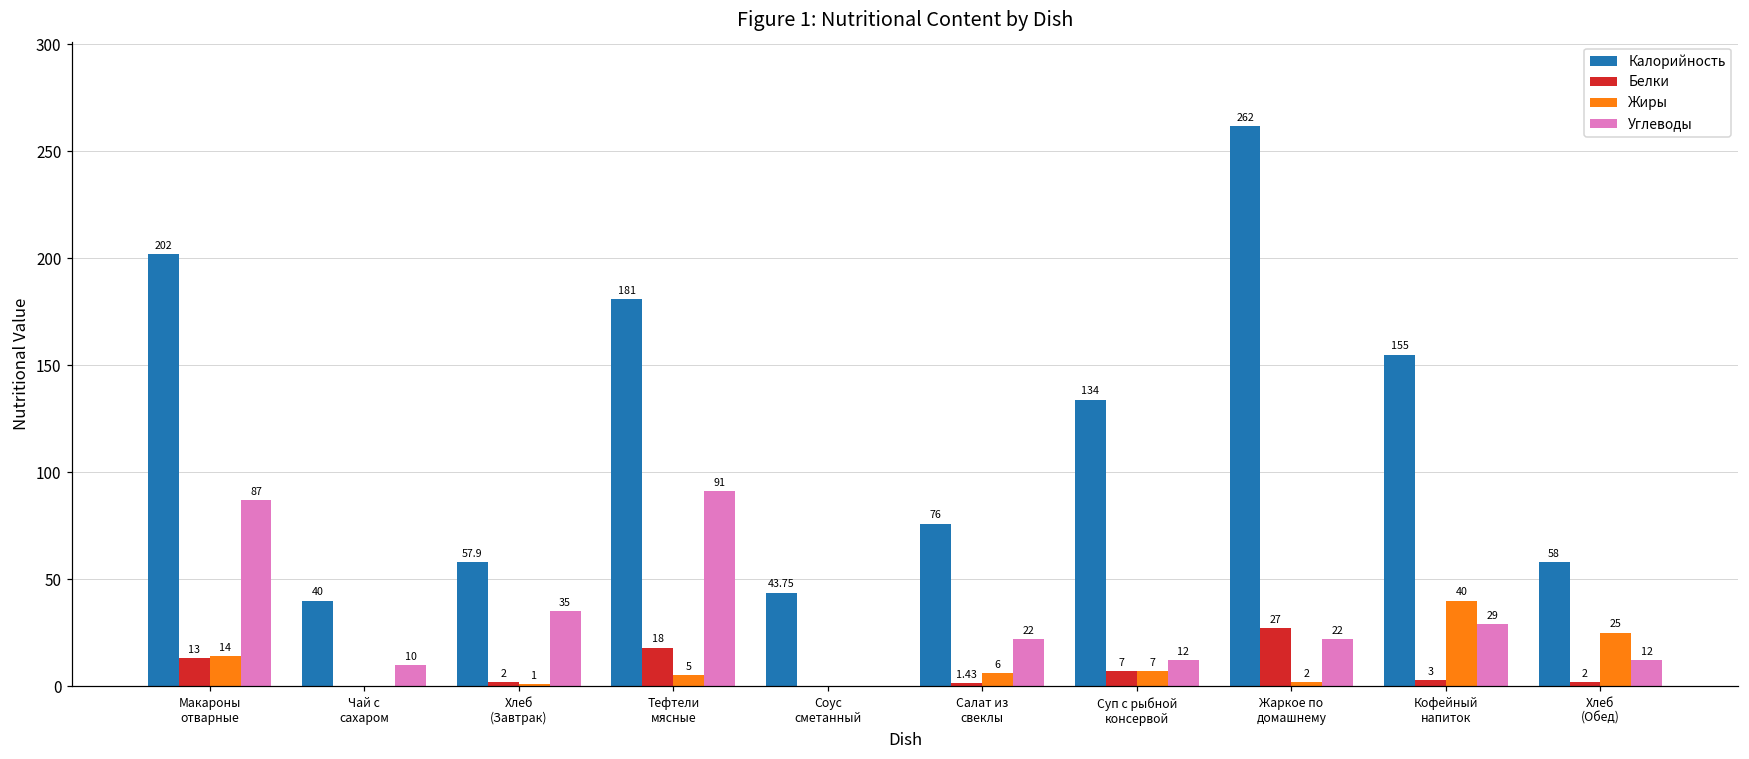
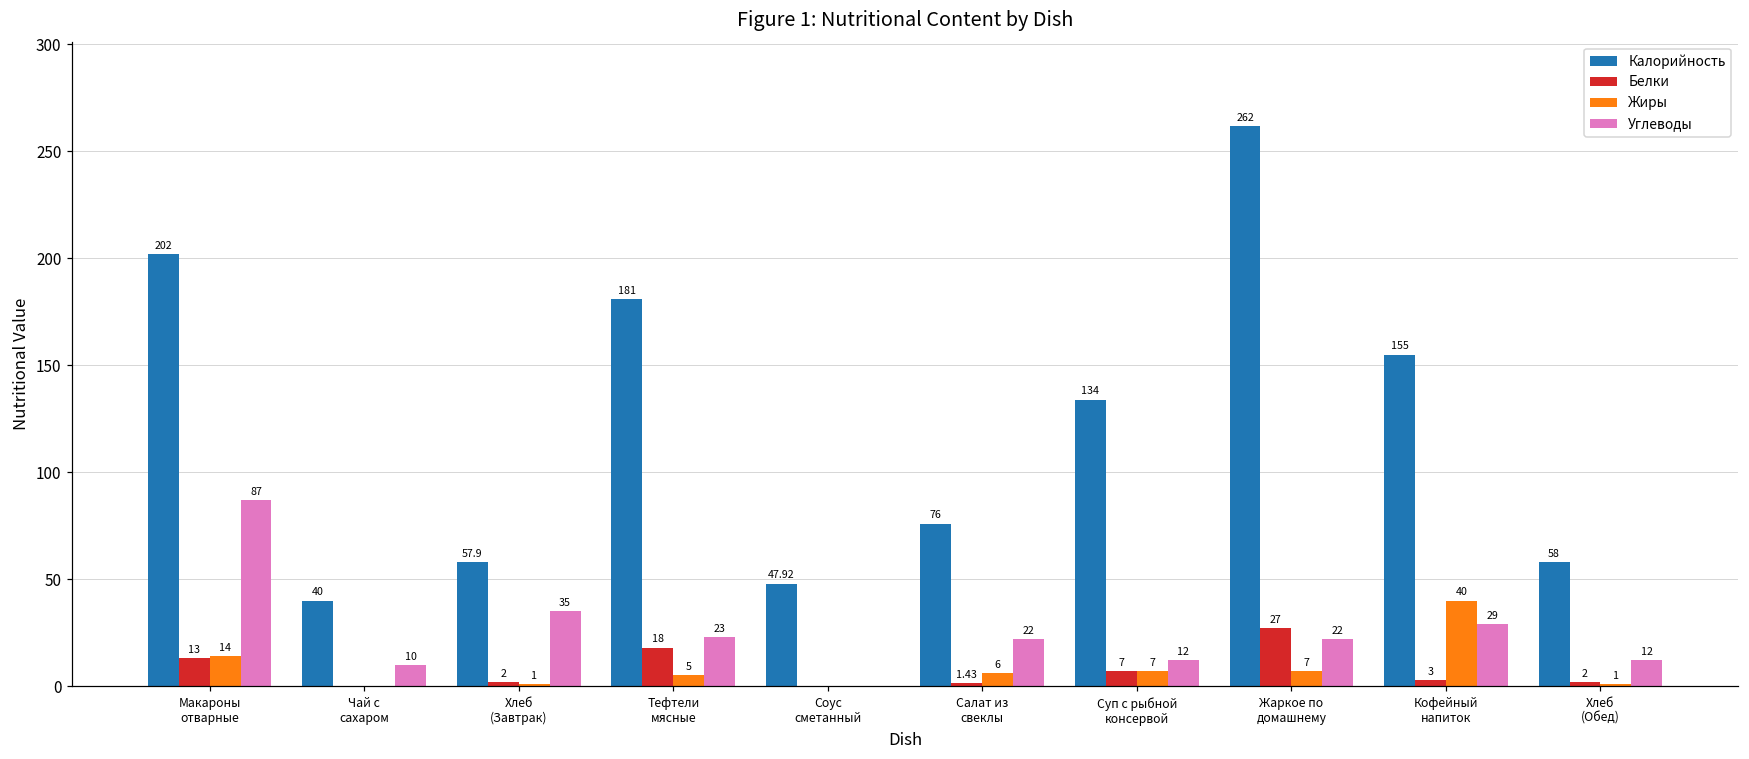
Углеводы, Тефтели мясные: 91 -> 23
Калорийность, Соус сметанный: 43.75 -> 47.92
Жиры, Жаркое по домашнему: 2 -> 7
Жиры, Хлеб (Обед): 25 -> 1
